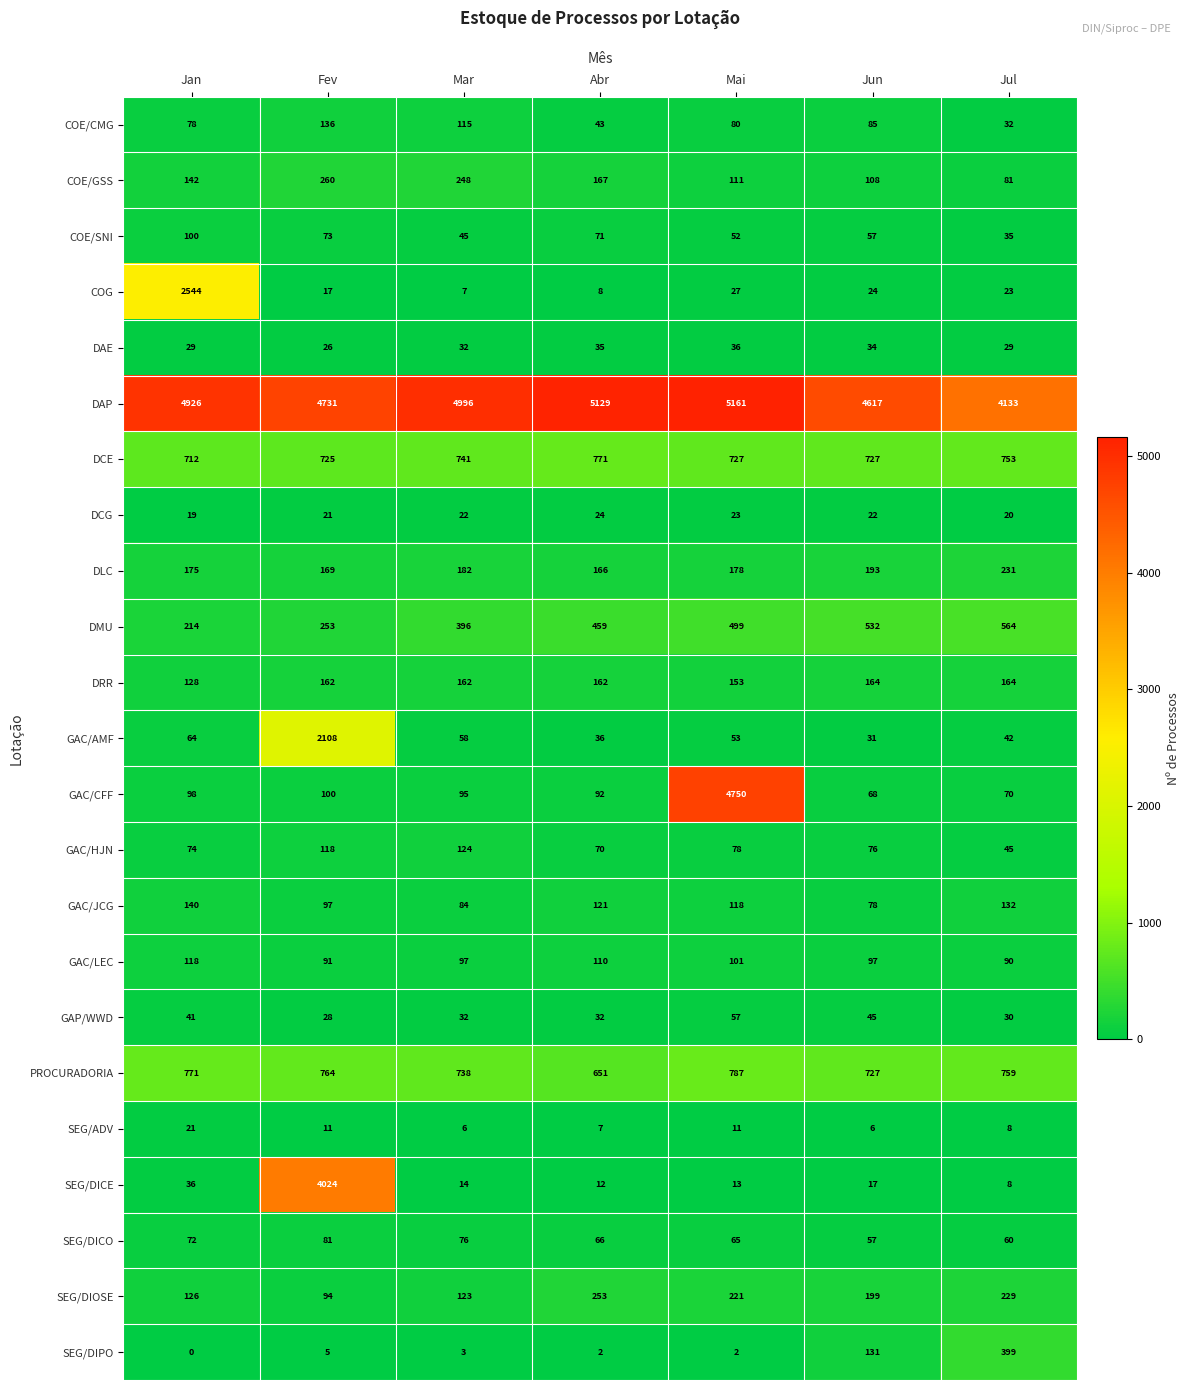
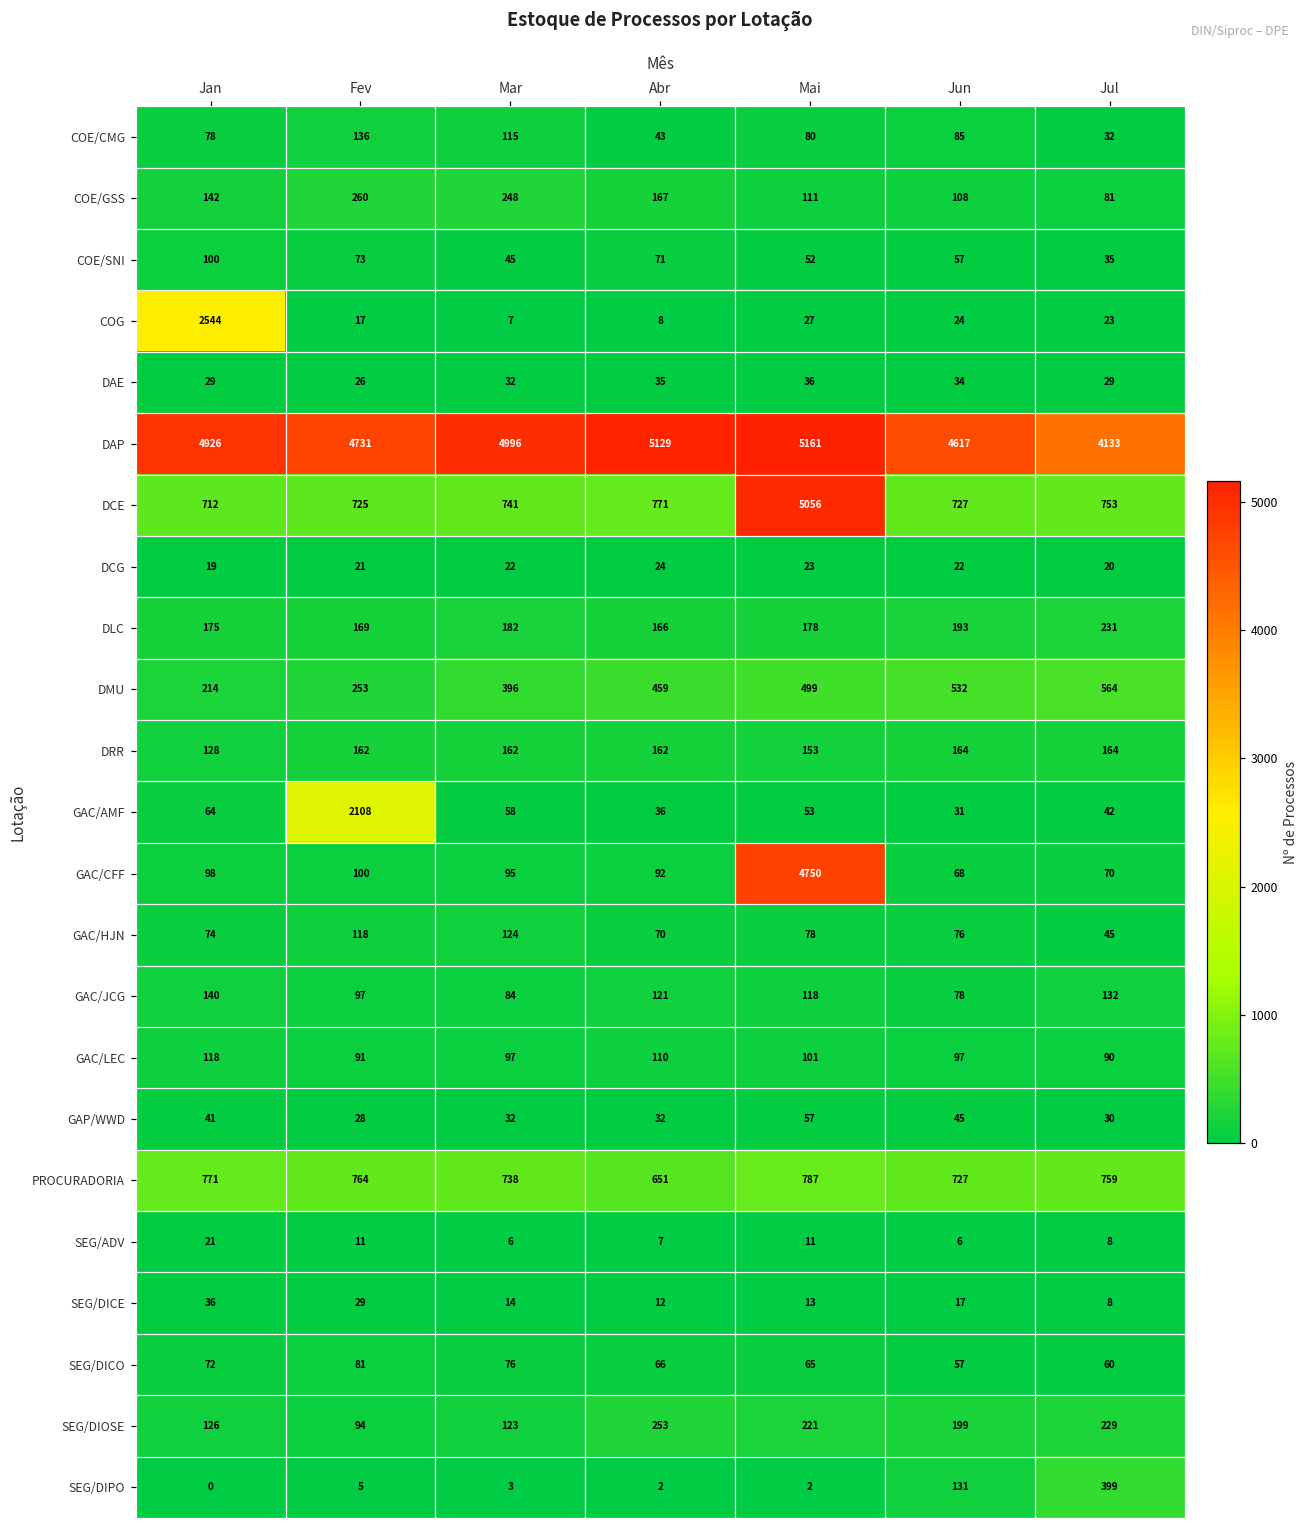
DCE, Mai: 727 -> 5056
SEG/DICE, Fev: 4024 -> 29
